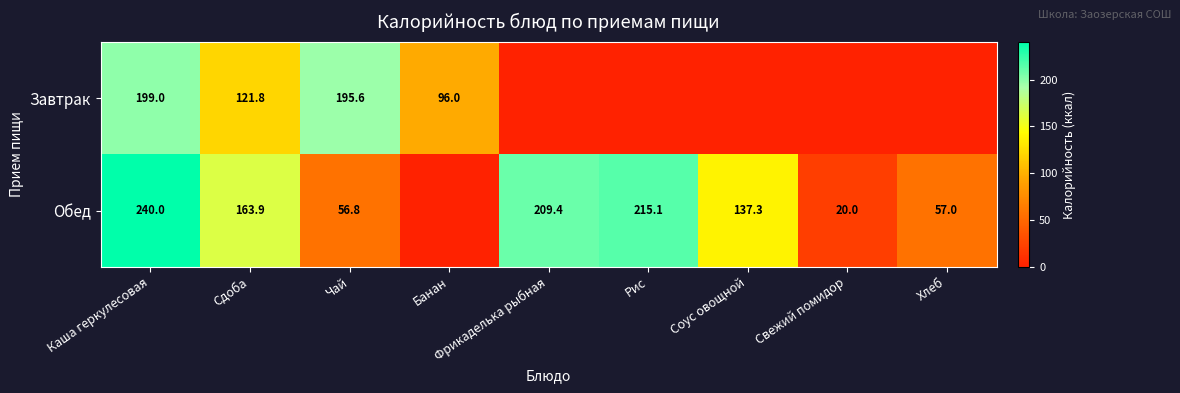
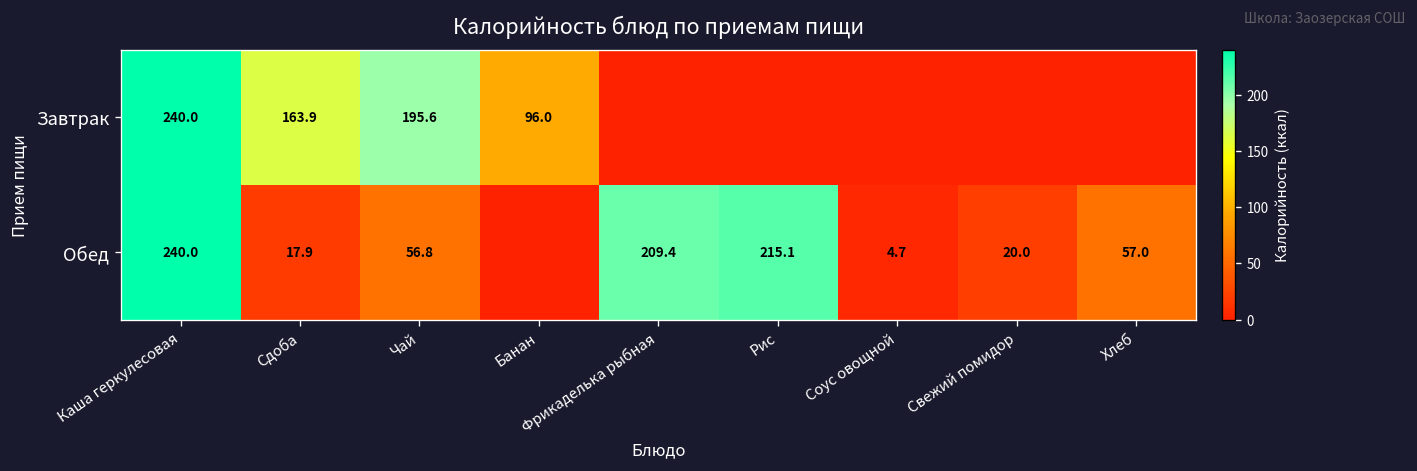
Завтрак, Каша геркулесовая: 199.0 -> 240.0
Завтрак, Сдоба: 121.8 -> 163.9
Обед, Сдоба: 163.9 -> 17.9
Обед, Соус овощной: 137.3 -> 4.7
